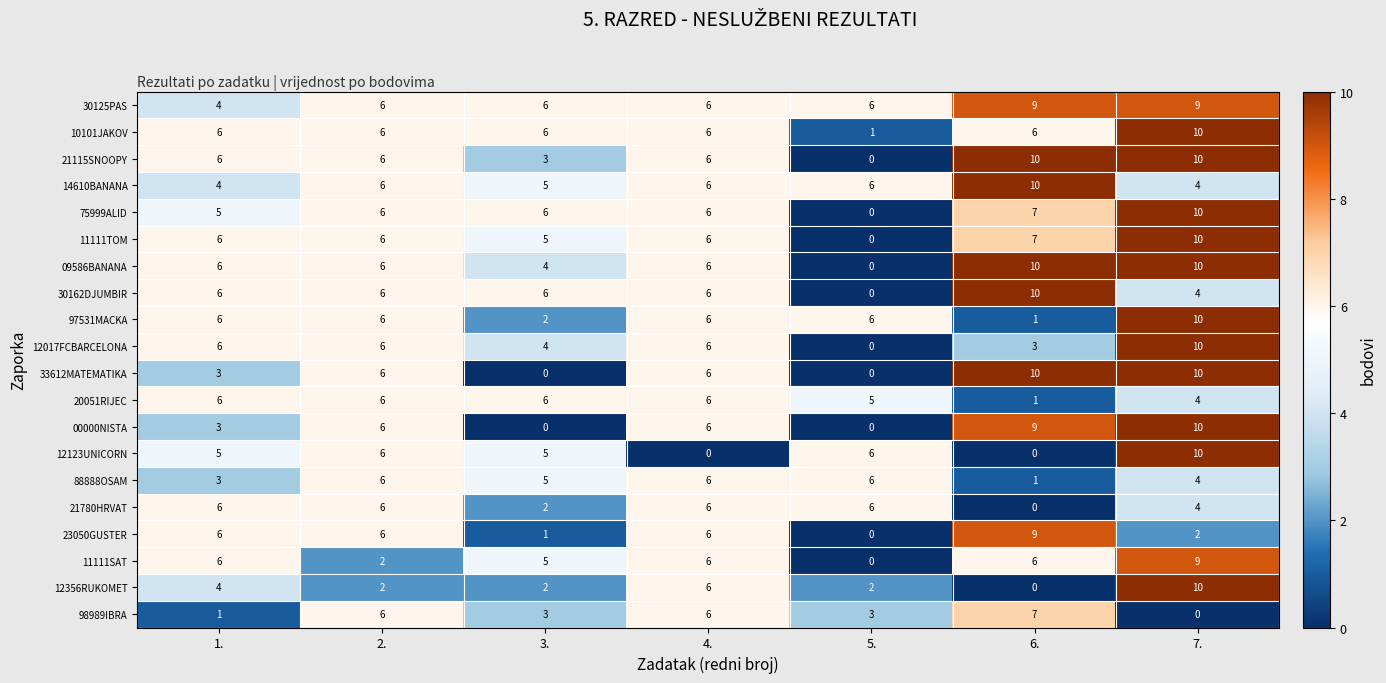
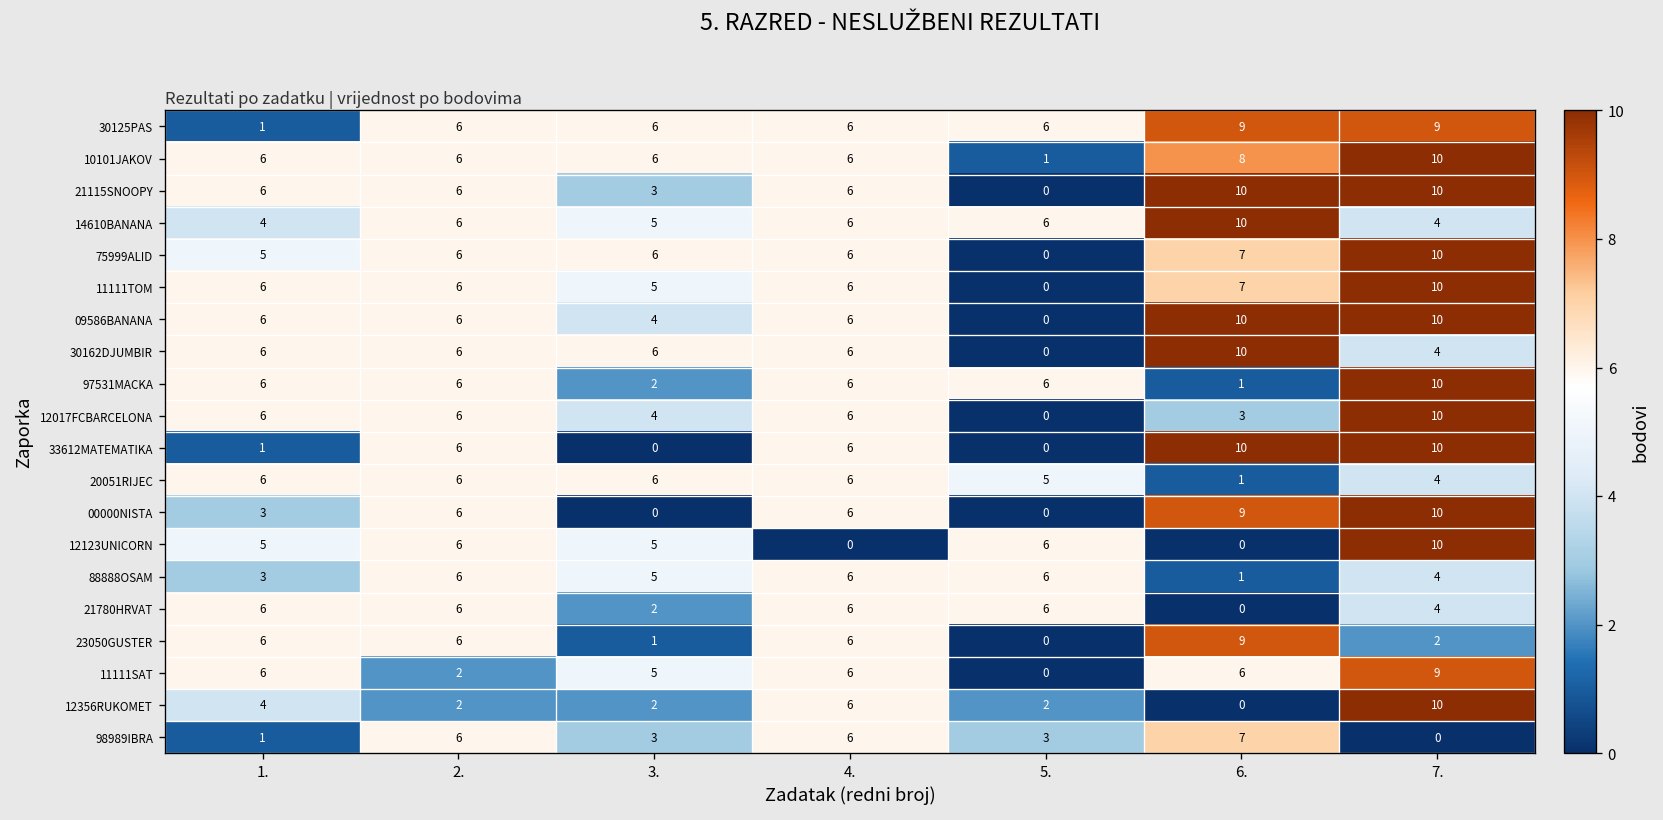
30125PAS, 1.: 4 -> 1
10101JAKOV, 6.: 6 -> 8
33612MATEMATIKA, 1.: 3 -> 1
